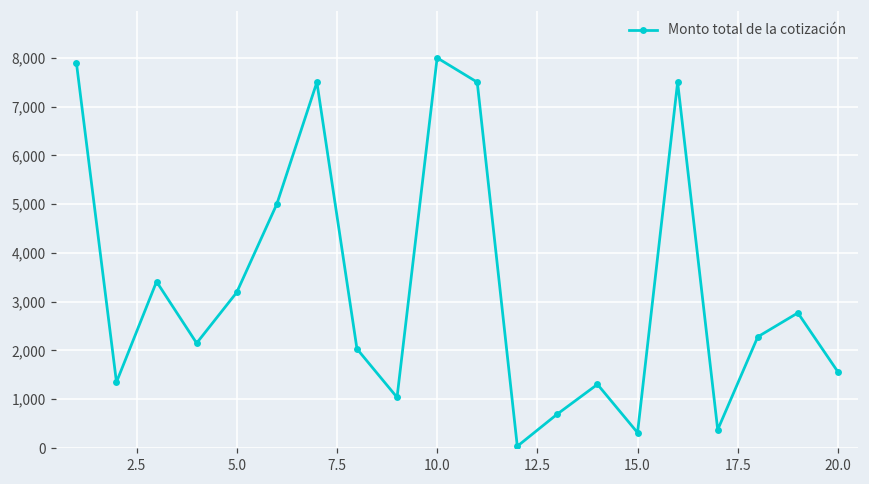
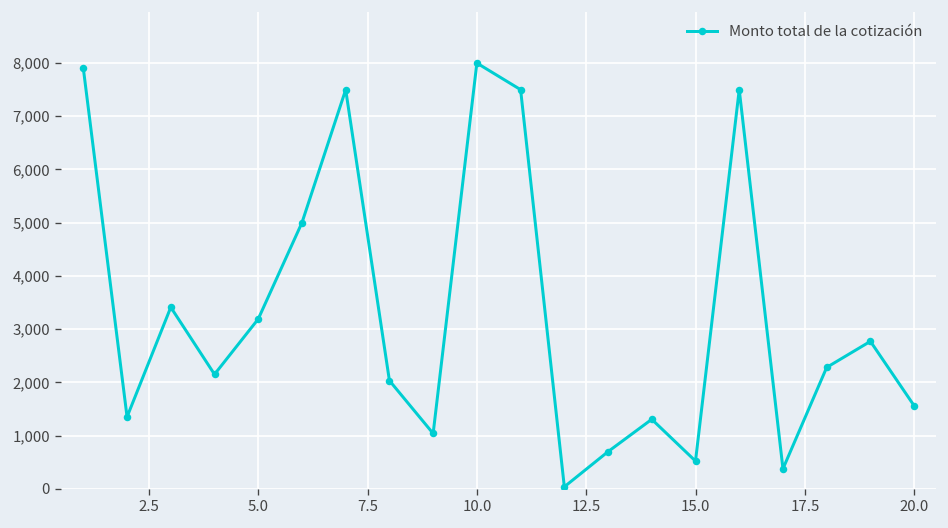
15.0: 300 -> 500
